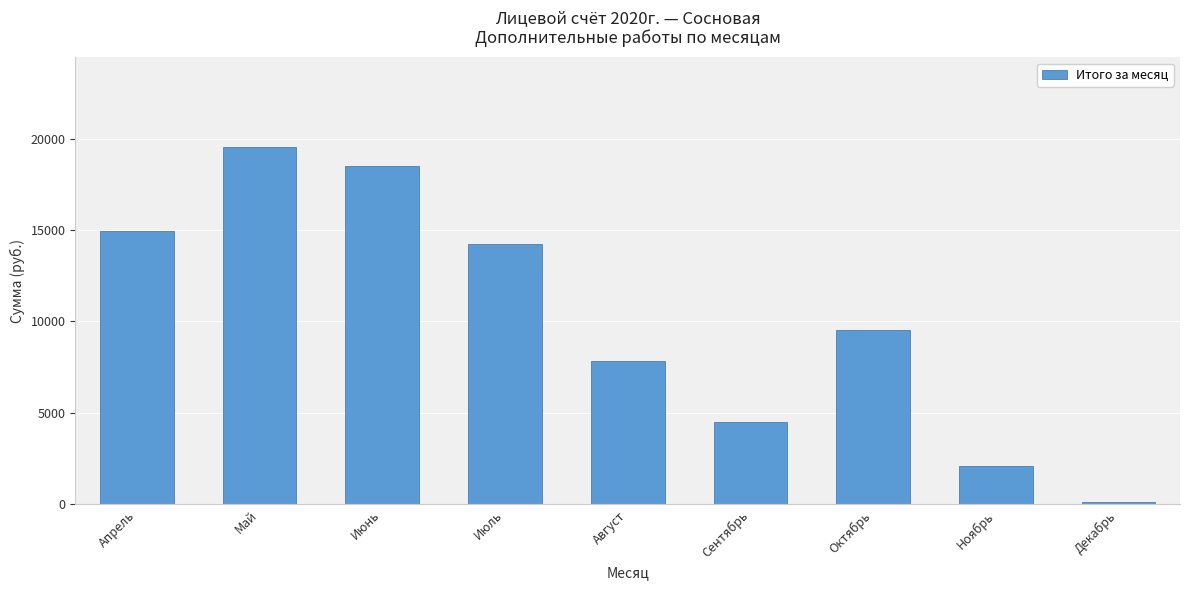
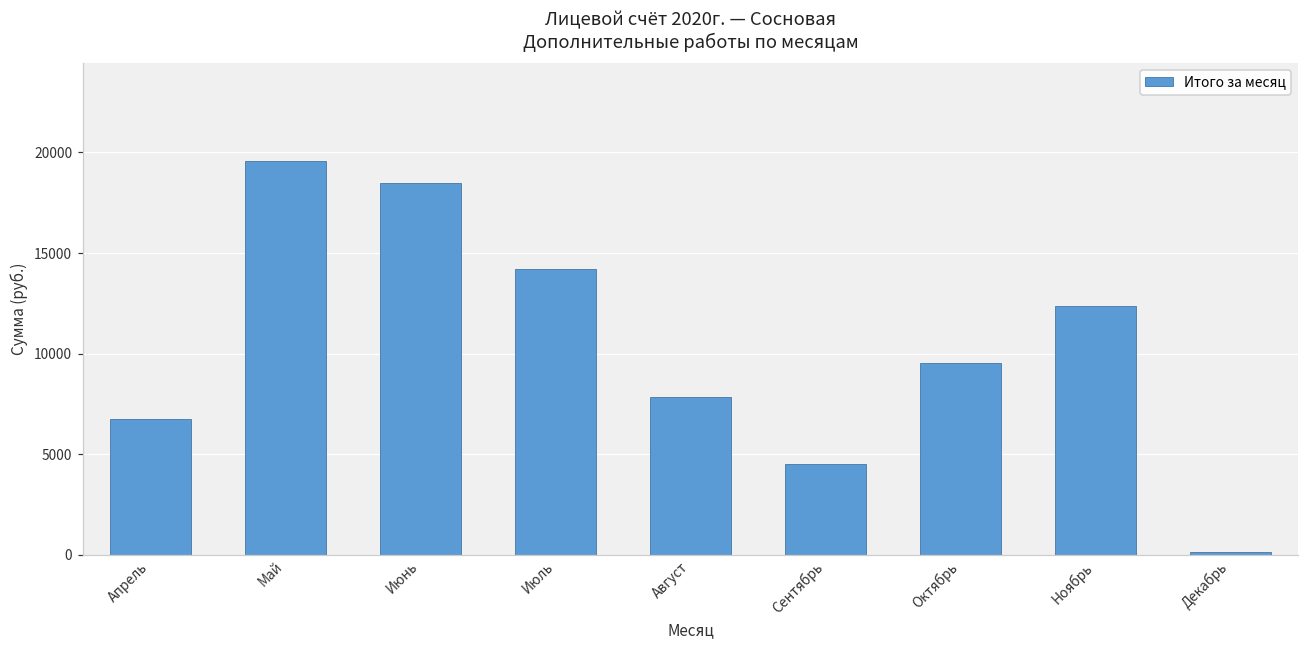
Апрель: 14900 -> 6700
Ноябрь: 2100 -> 12300
